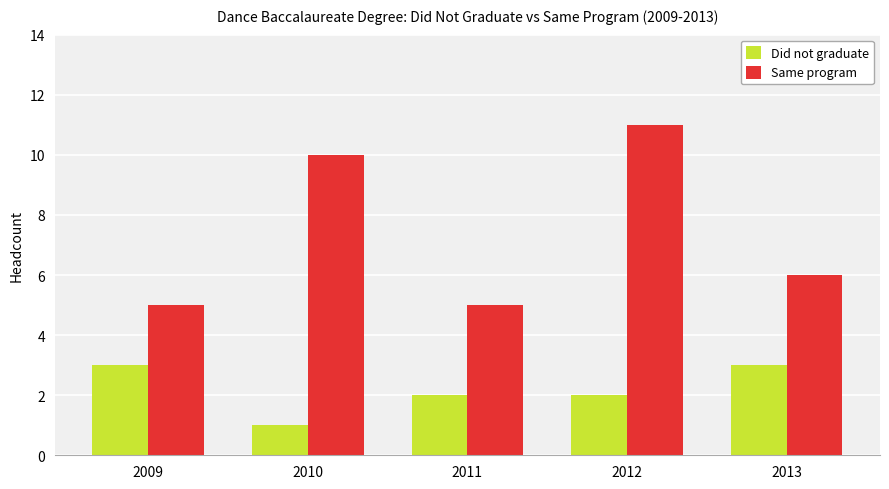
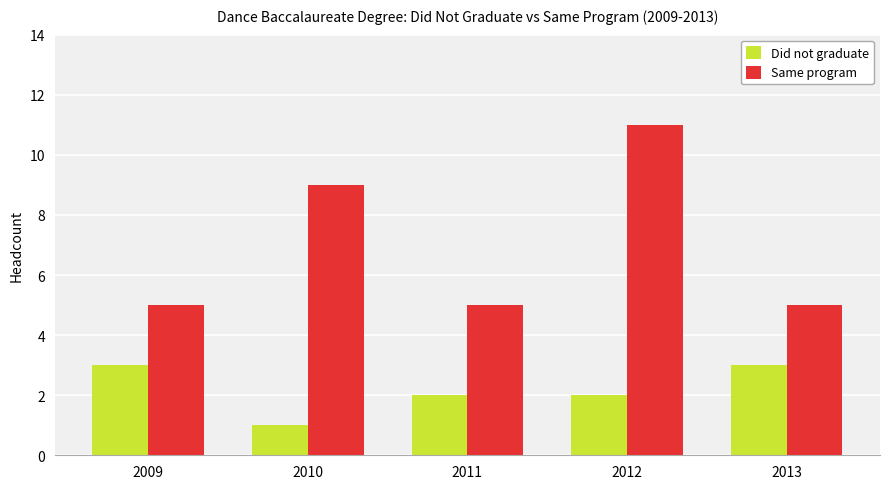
Same program, 2010: 10 -> 9
Same program, 2013: 6 -> 5
